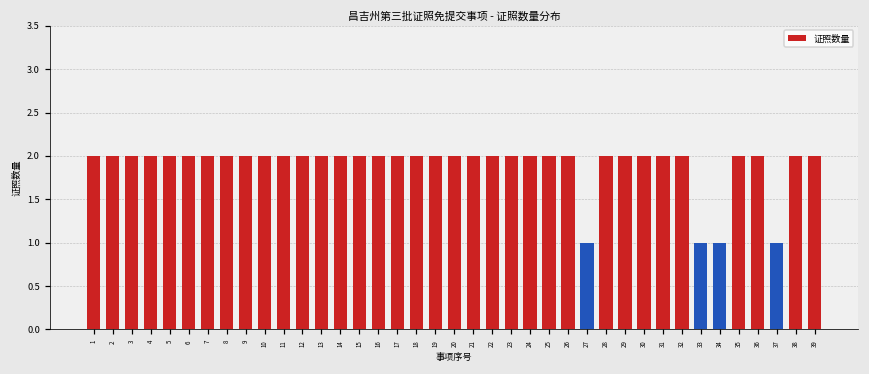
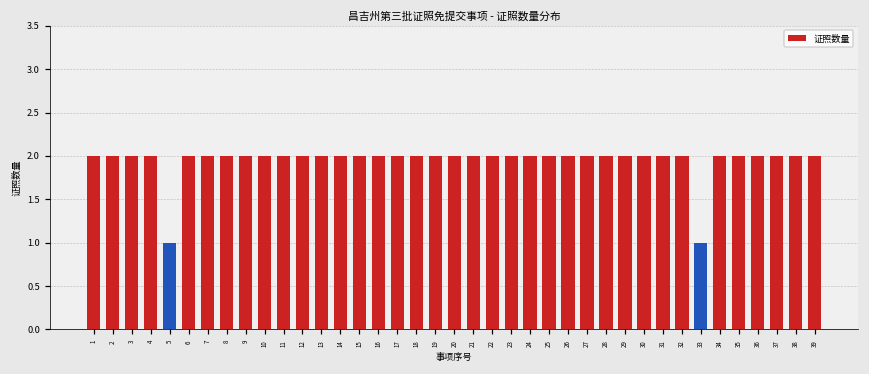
5: 2 -> 1
27: 1 -> 2
34: 1 -> 2
37: 1 -> 2
